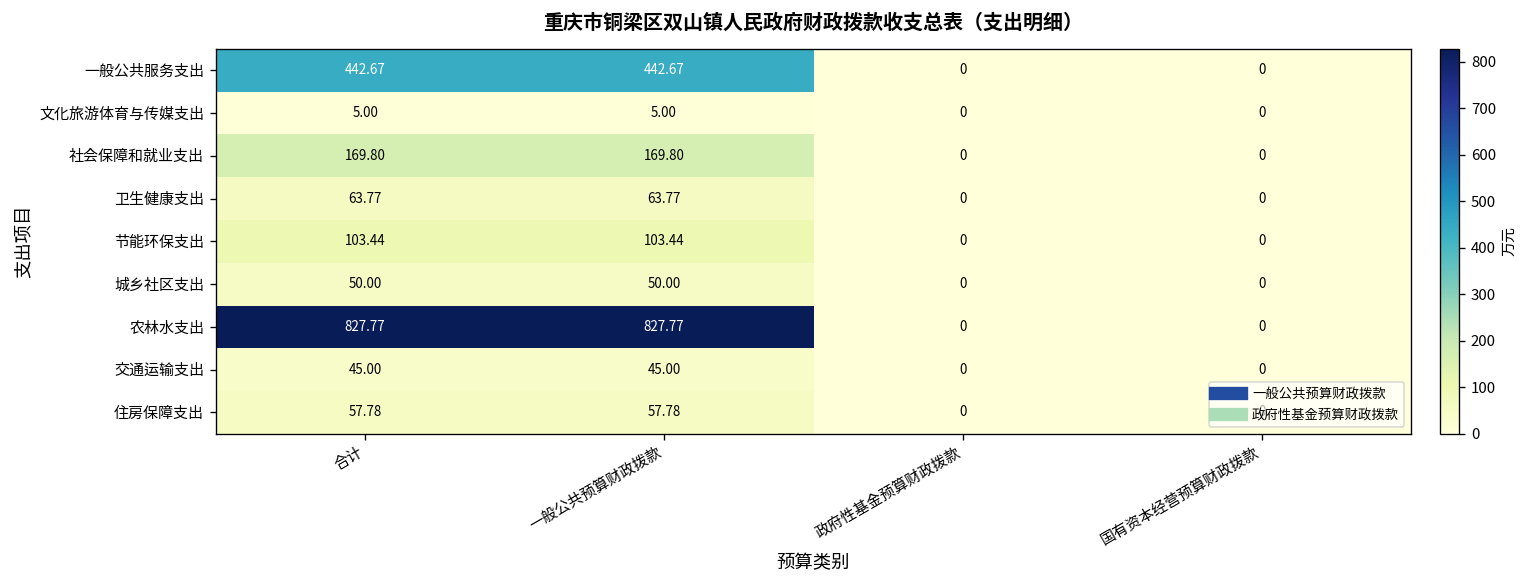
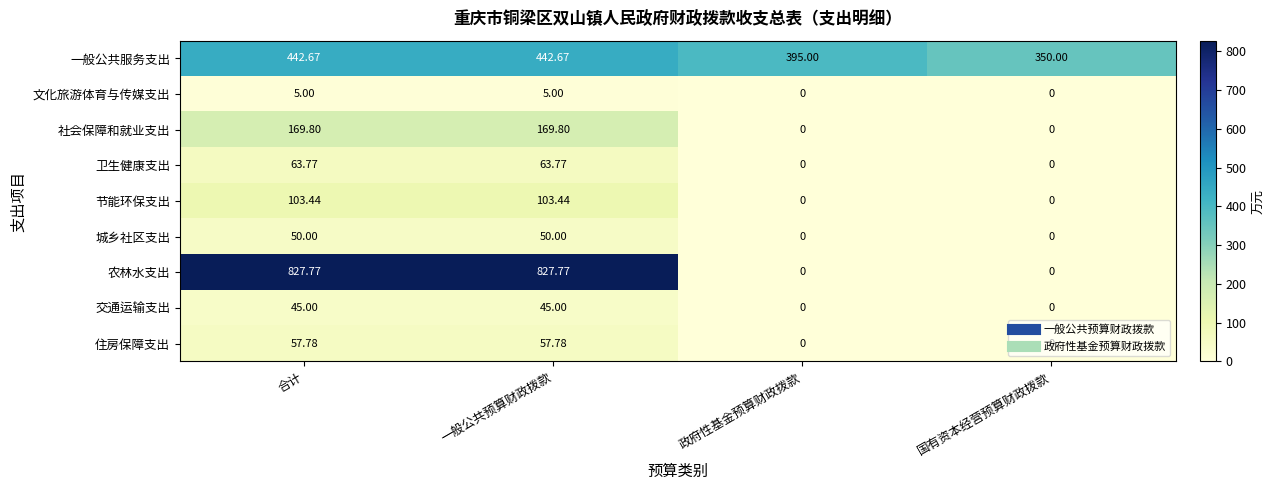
一般公共服务支出, 政府性基金预算财政拨款: 0 -> 395.00
一般公共服务支出, 国有资本经营预算财政拨款: 0 -> 350.00
